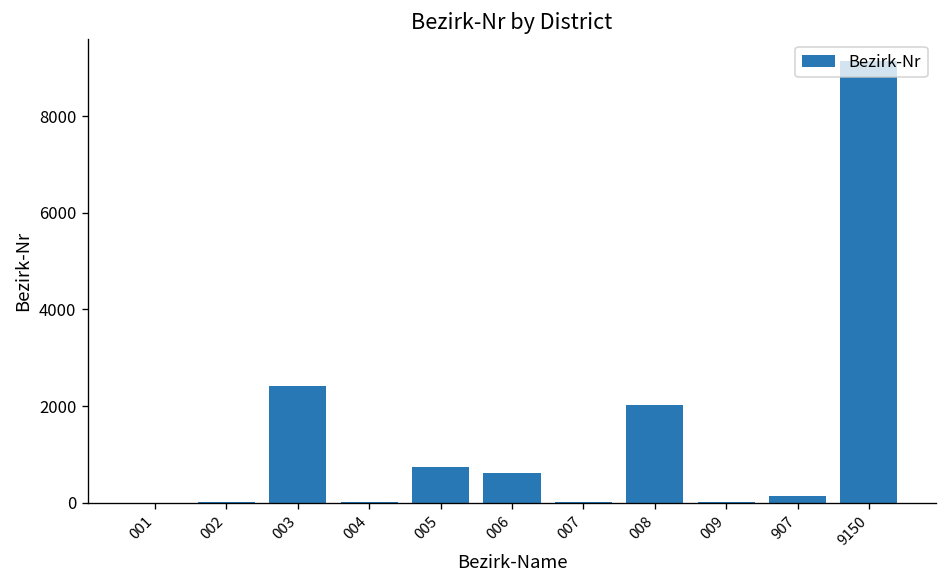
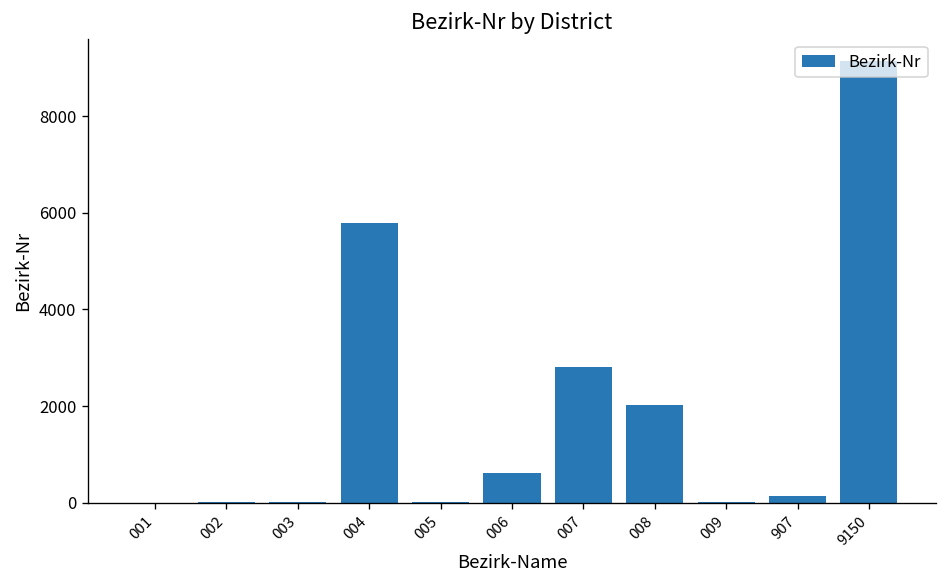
003: 2400 -> 0
004: 0 -> 5800
005: 700 -> 0
007: 0 -> 2800
